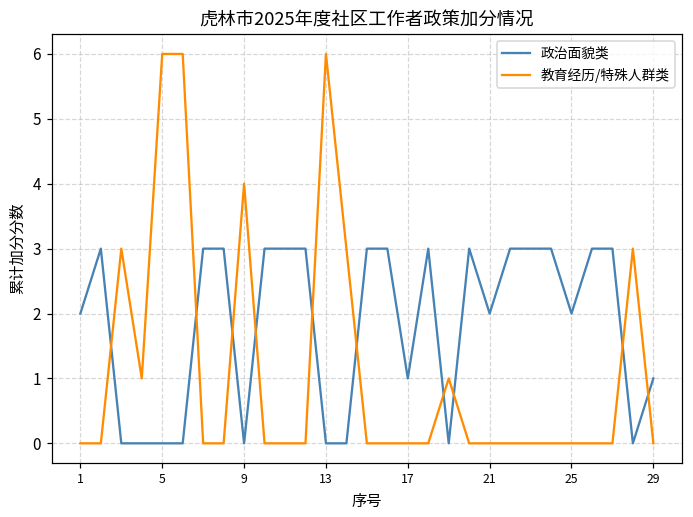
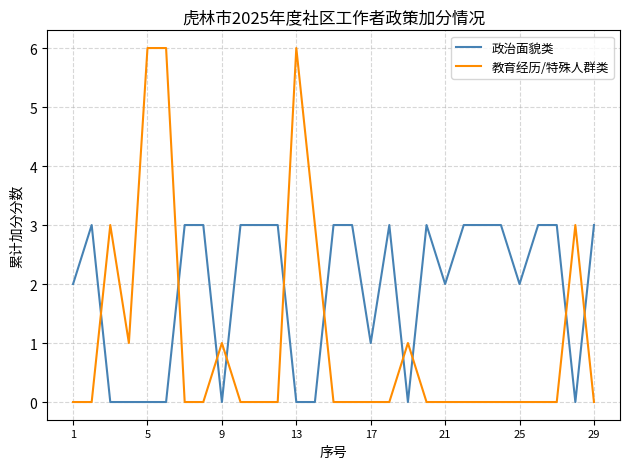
教育经历/特殊人群类, 9: 4 -> 1
政治面貌类, 29: 1 -> 3
